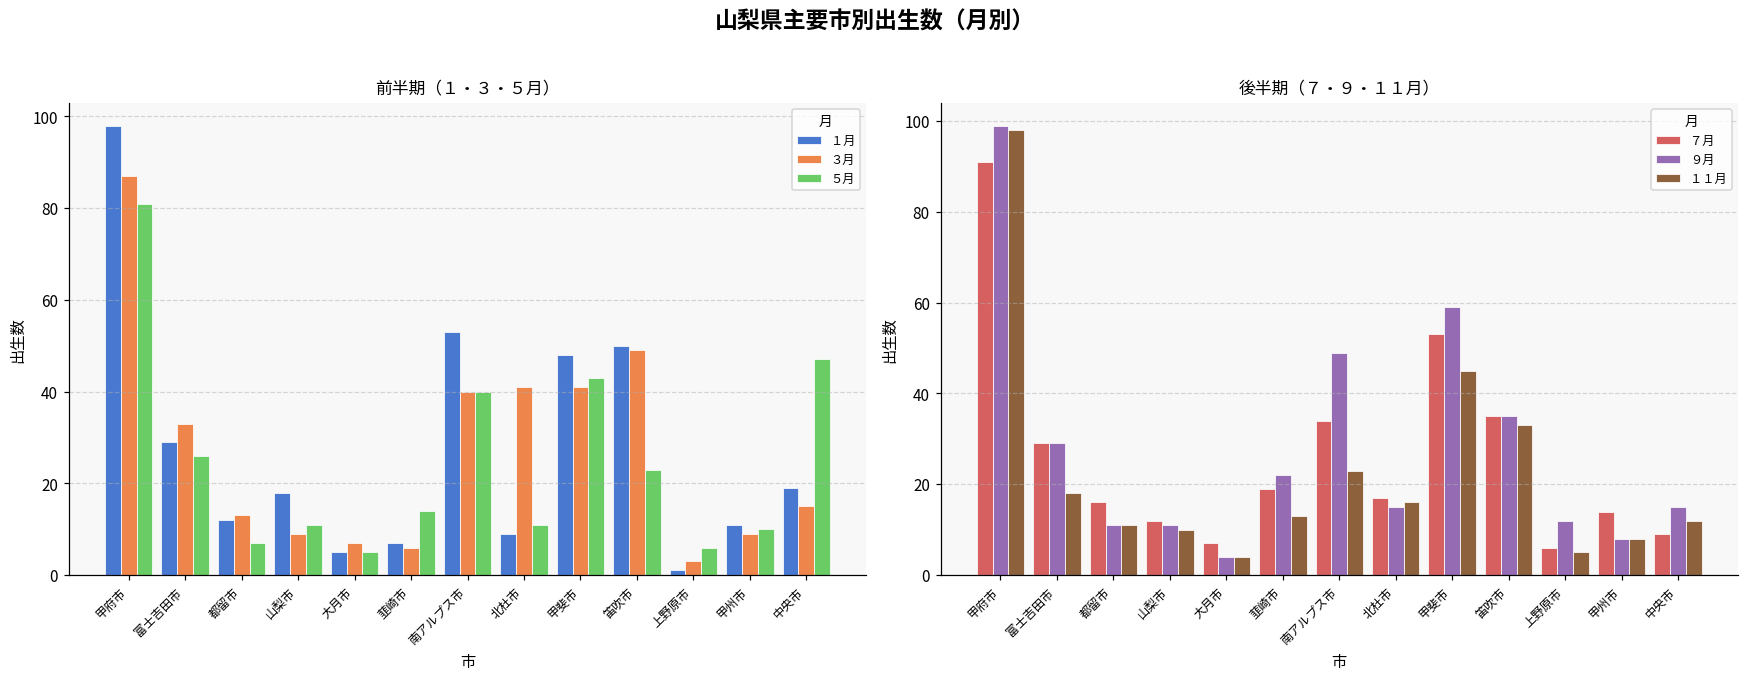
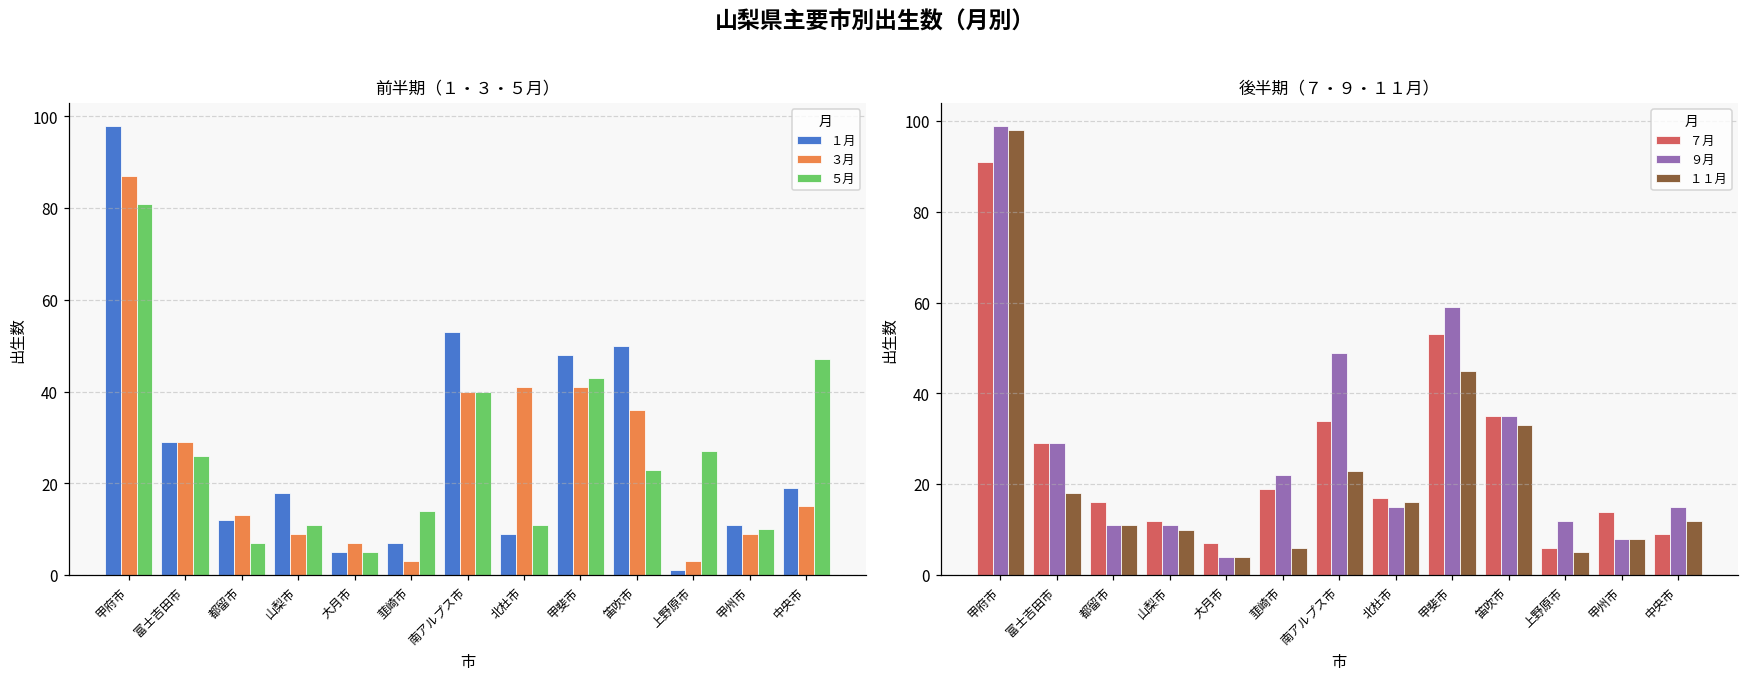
前半期（１・３・５月）, ３月, 富士吉田市: 33 -> 29
前半期（１・３・５月）, ３月, 韮崎市: 6 -> 3
前半期（１・３・５月）, ３月, 笛吹市: 49 -> 36
前半期（１・３・５月）, ５月, 上野原市: 6 -> 27
後半期（７・９・１１月）, １１月, 韮崎市: 13 -> 6
